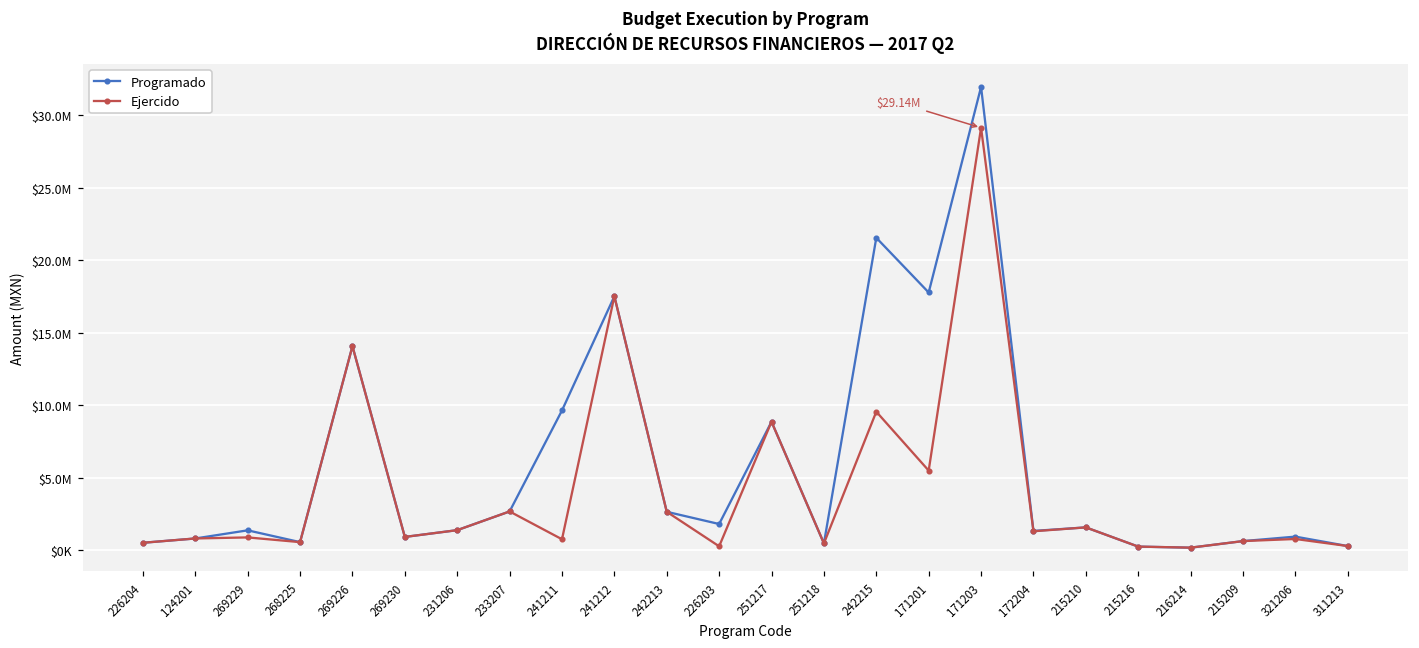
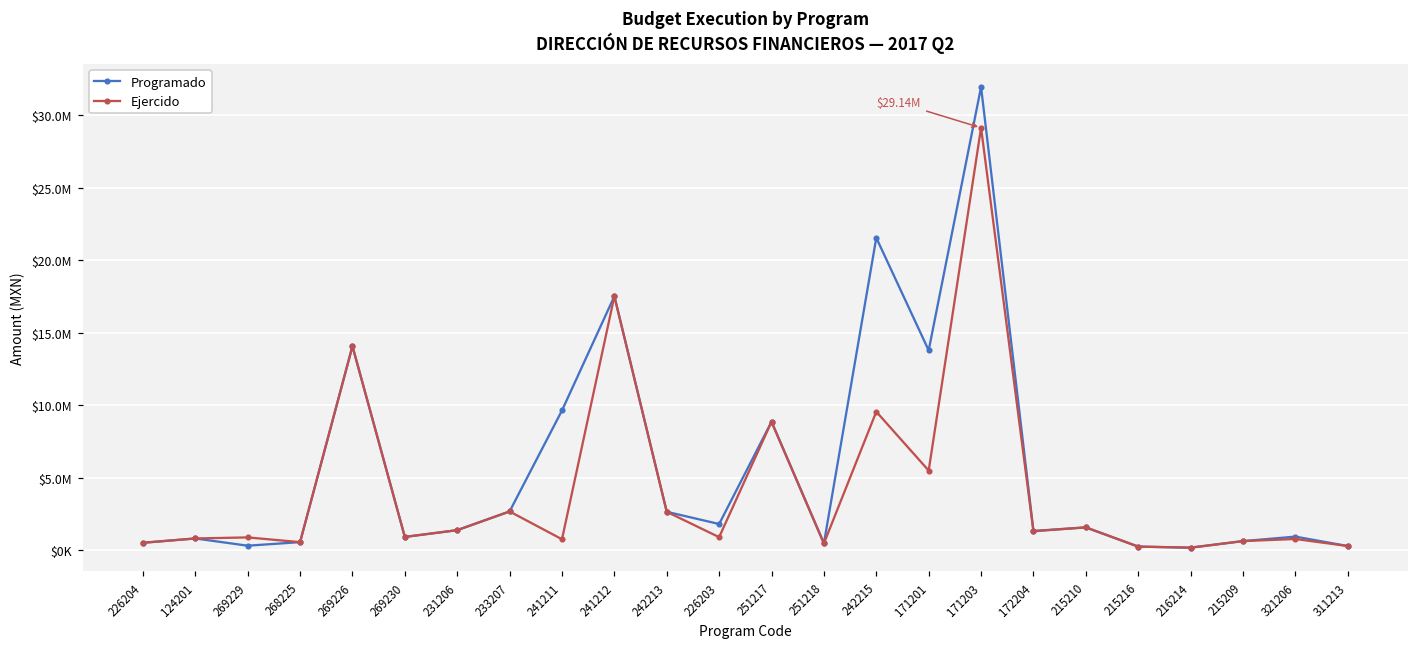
Programado, 269229: $1400000 -> $300000
Ejercido, 226203: $300000 -> $900000
Programado, 171201: $17800000 -> $13800000
